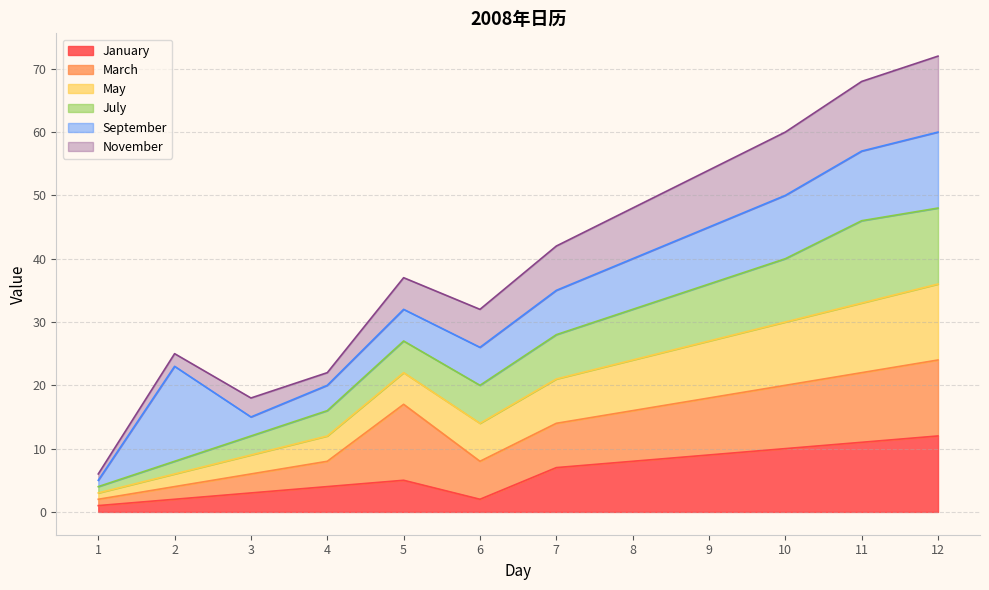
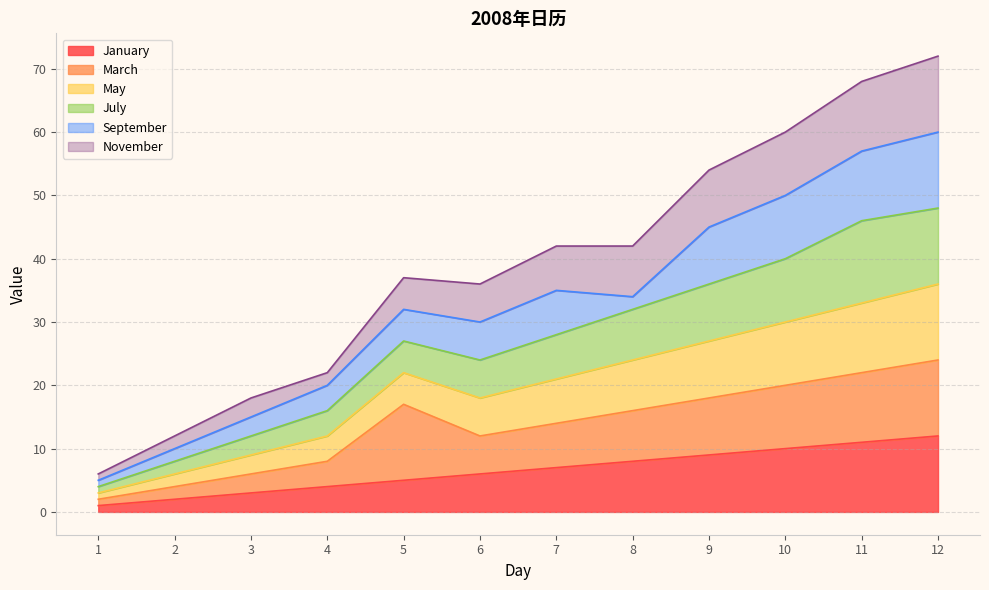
September, 2: 15 -> 2
January, 6: 2 -> 6
September, 8: 8 -> 2
